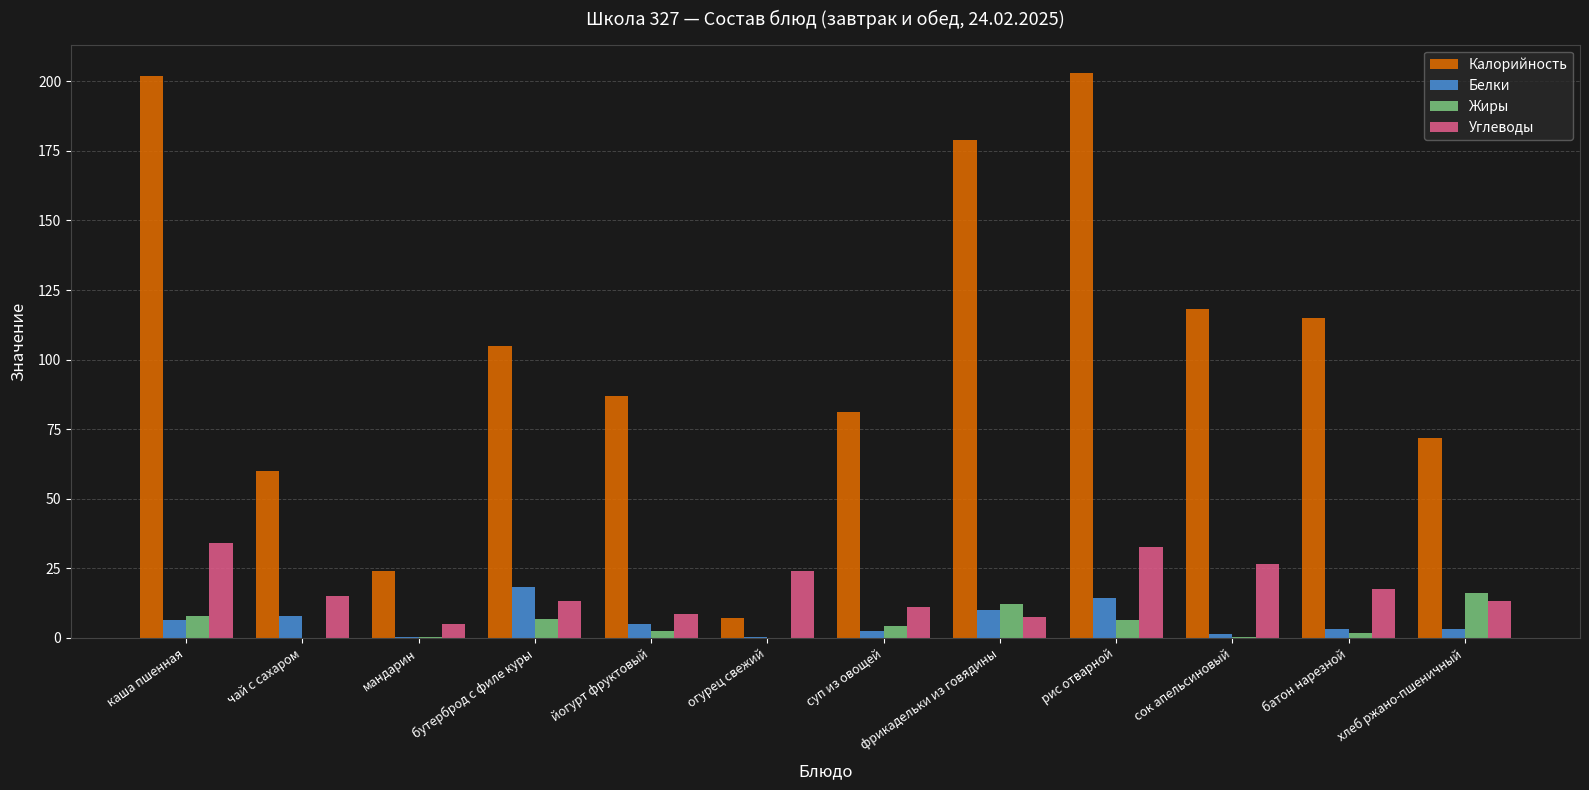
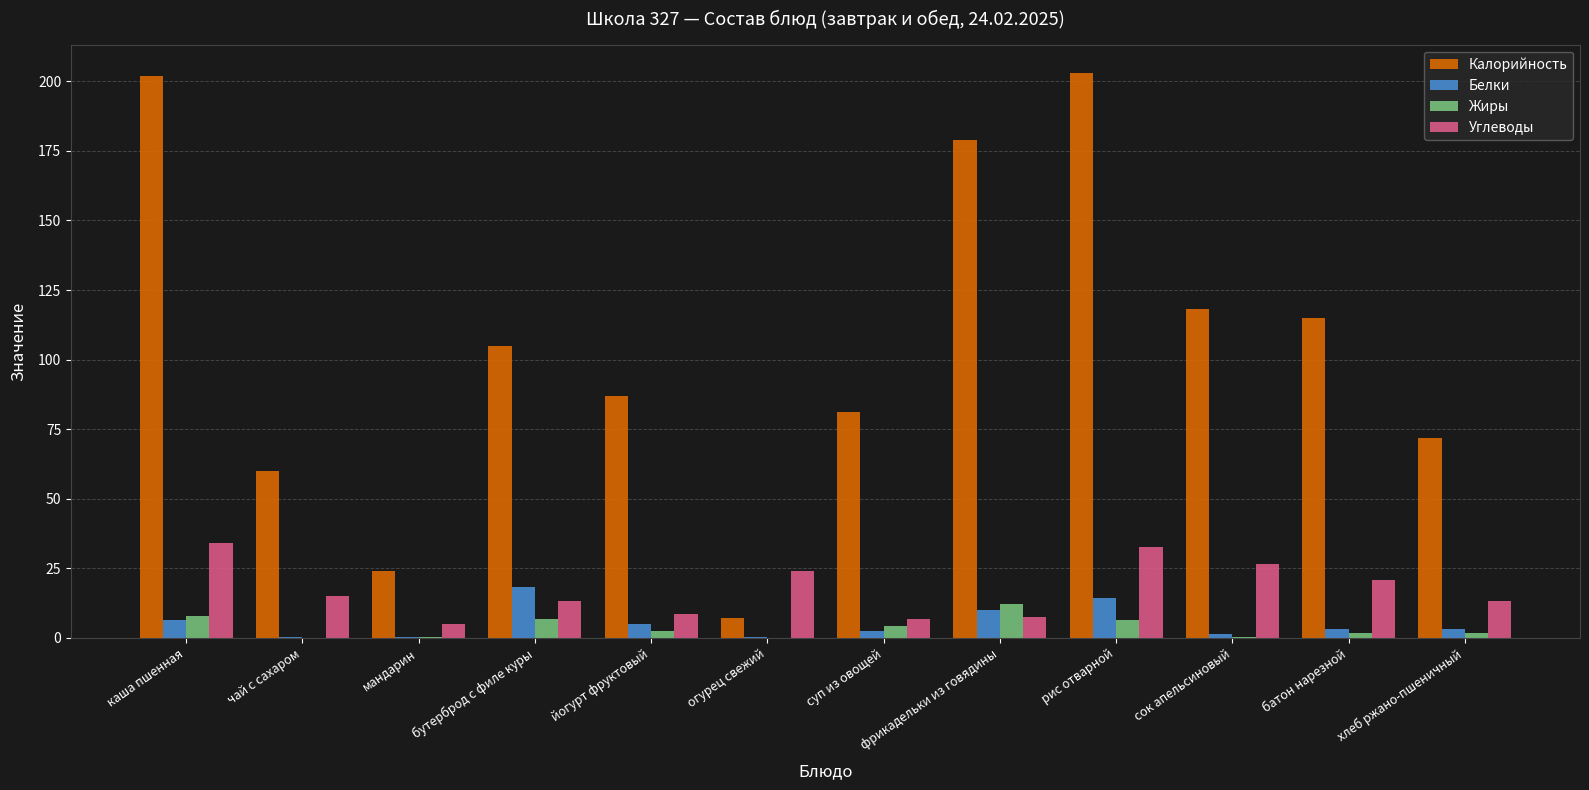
Белки, чай с сахаром: 8 -> 0
Углеводы, суп из овощей: 11 -> 7
Углеводы, батон нарезной: 18 -> 21
Жиры, хлеб ржано-пшеничный: 16 -> 2
